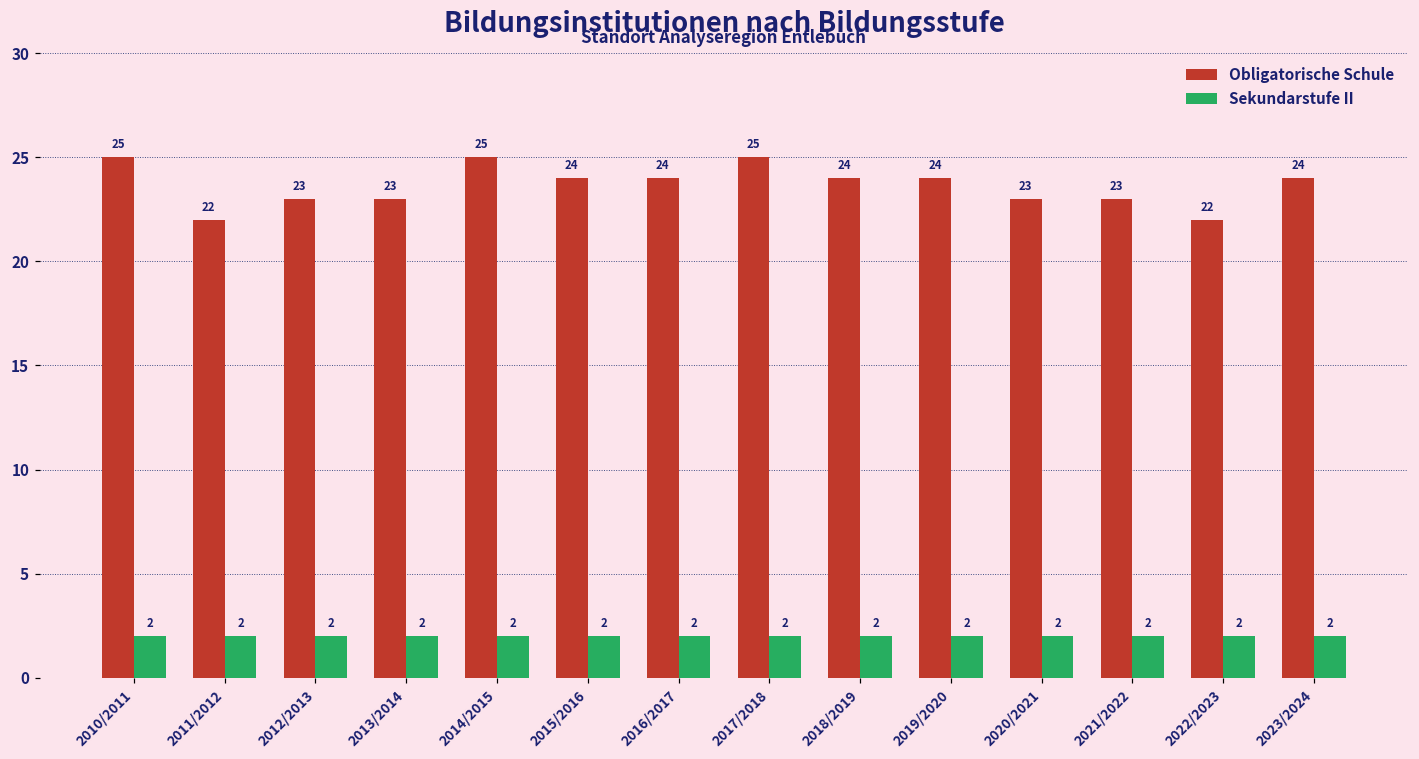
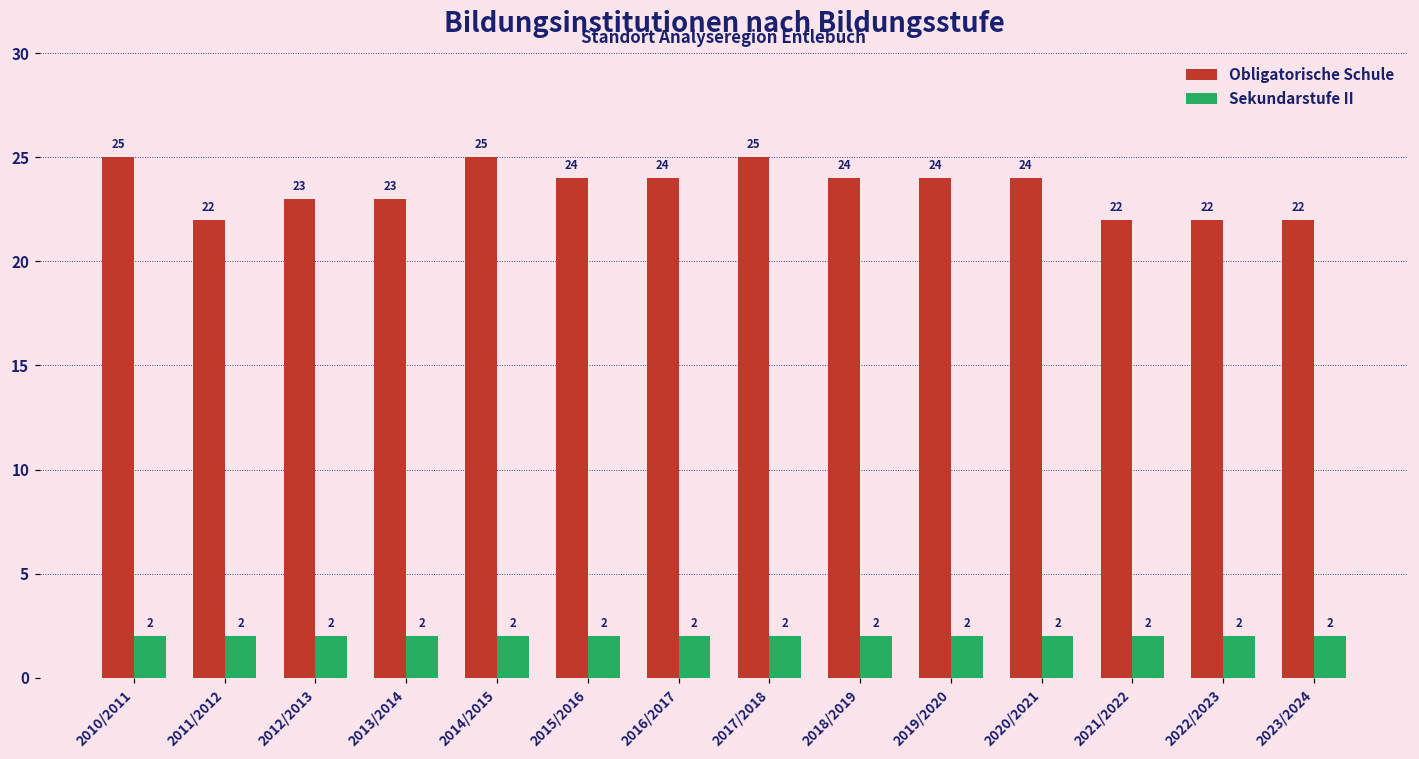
Obligatorische Schule, 2020/2021: 23 -> 24
Obligatorische Schule, 2021/2022: 23 -> 22
Obligatorische Schule, 2023/2024: 24 -> 22
